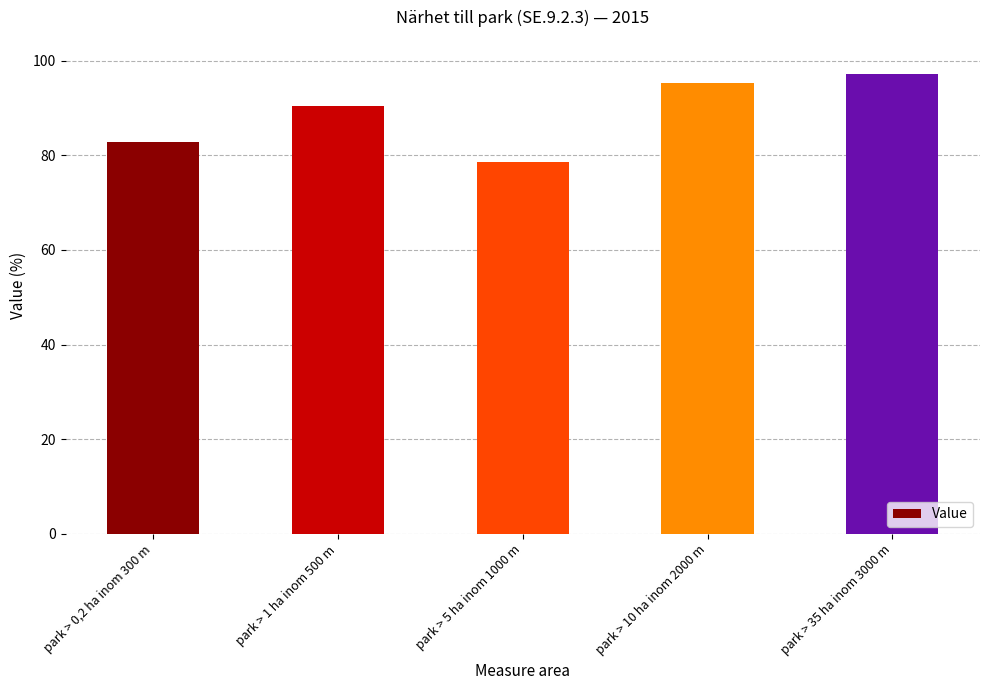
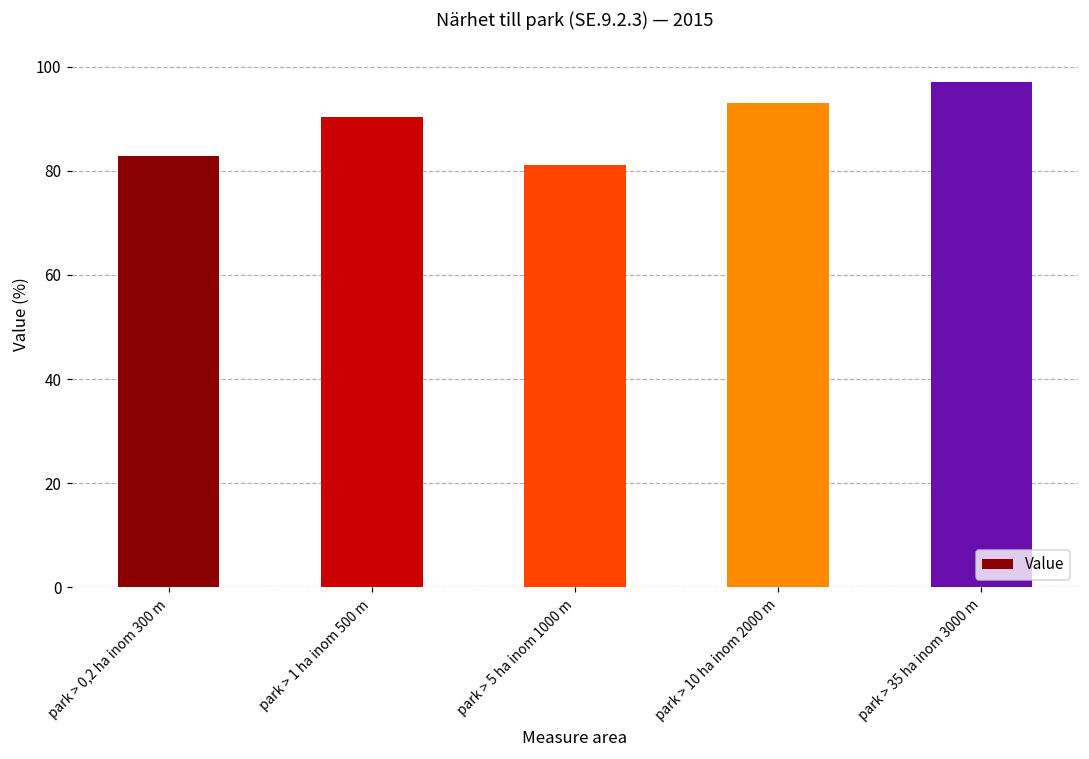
park > 5 ha inom 1000 m: 79 -> 81
park > 10 ha inom 2000 m: 95 -> 93
